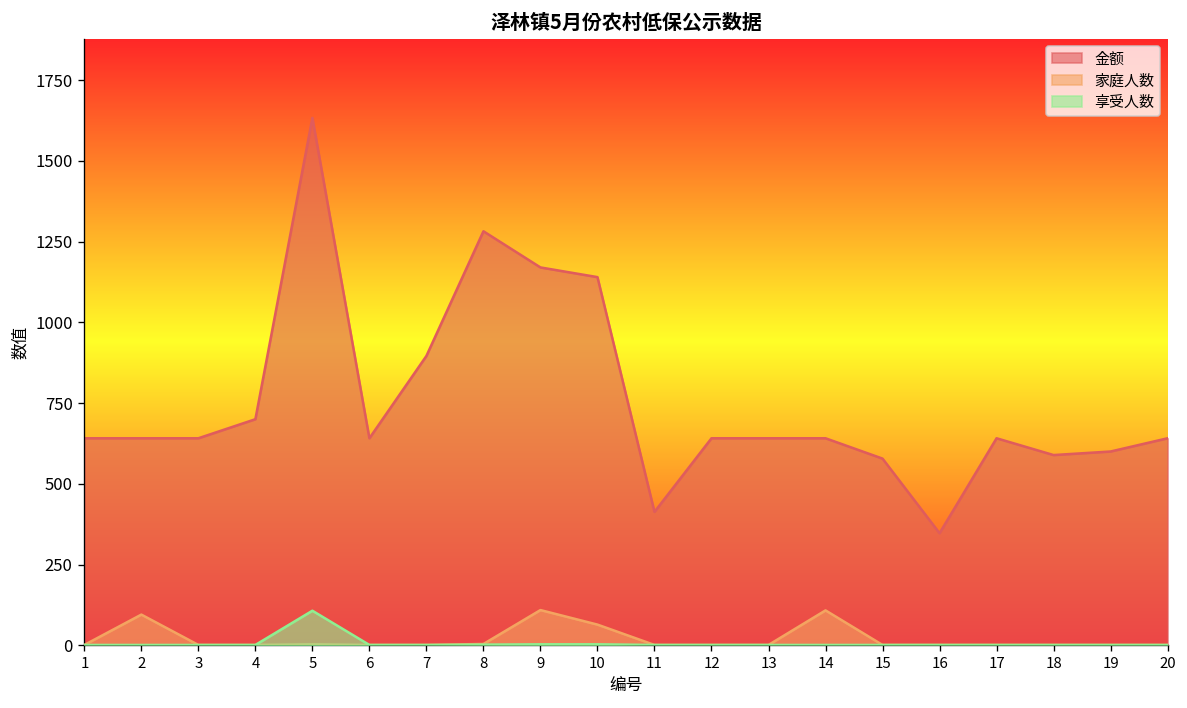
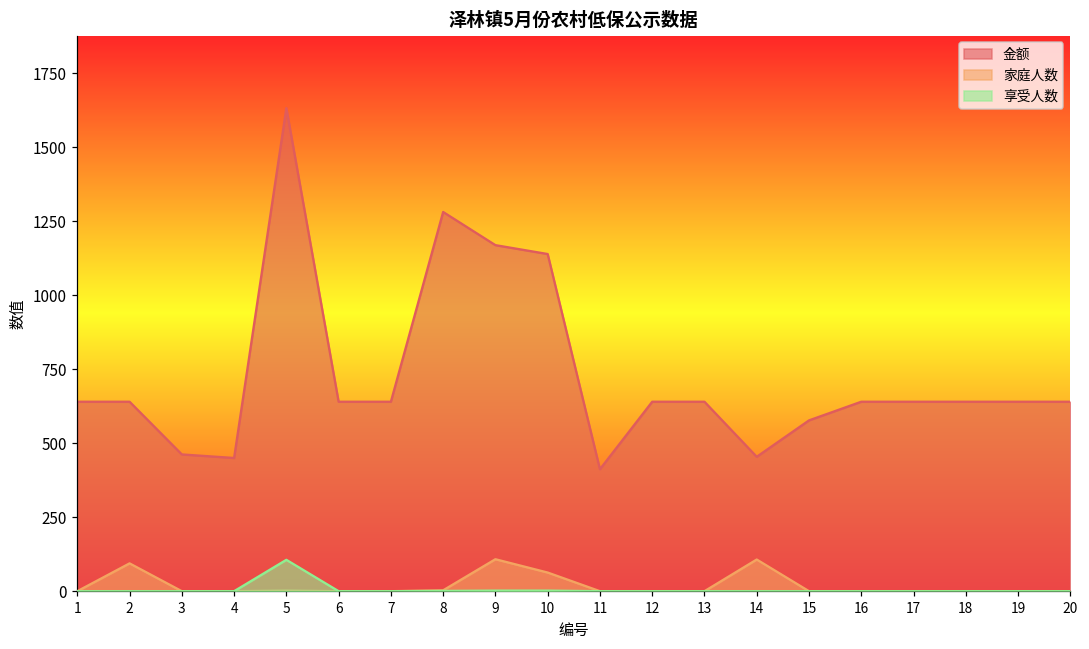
金额, 3: 640 -> 460
金额, 4: 700 -> 450
金额, 7: 900 -> 640
金额, 14: 640 -> 460
金额, 16: 350 -> 640
金额, 18: 590 -> 640
金额, 19: 600 -> 640
